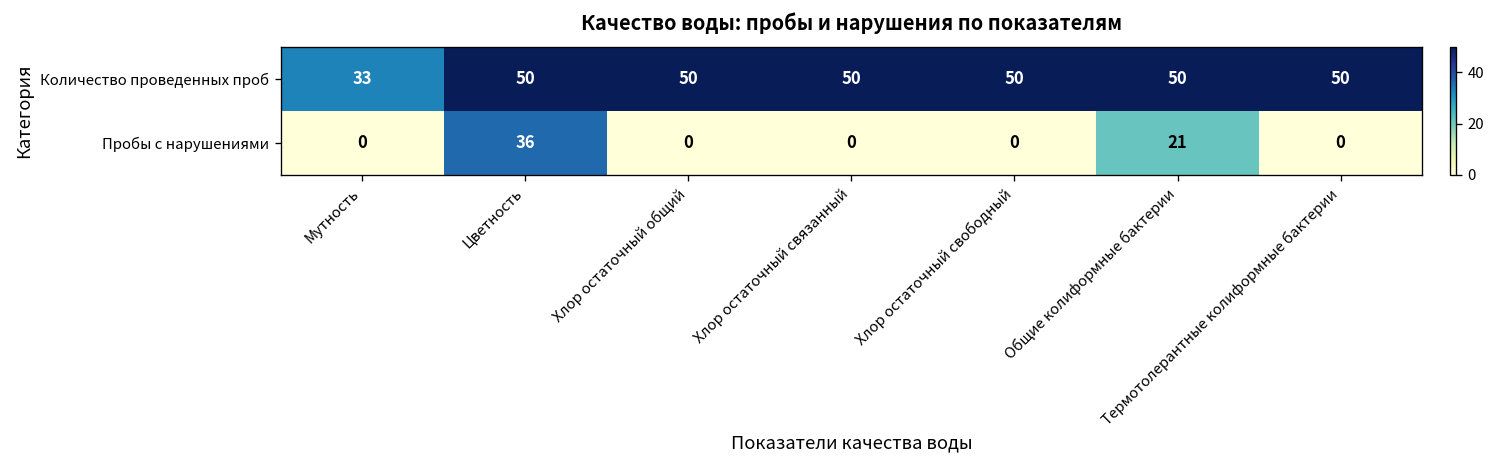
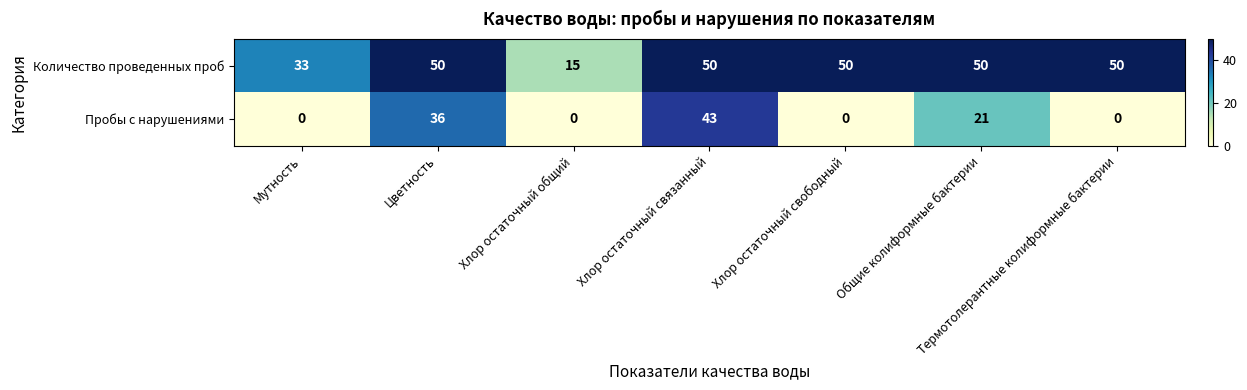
Количество проведенных проб, Хлор остаточный общий: 50 -> 15
Пробы с нарушениями, Хлор остаточный связанный: 0 -> 43
